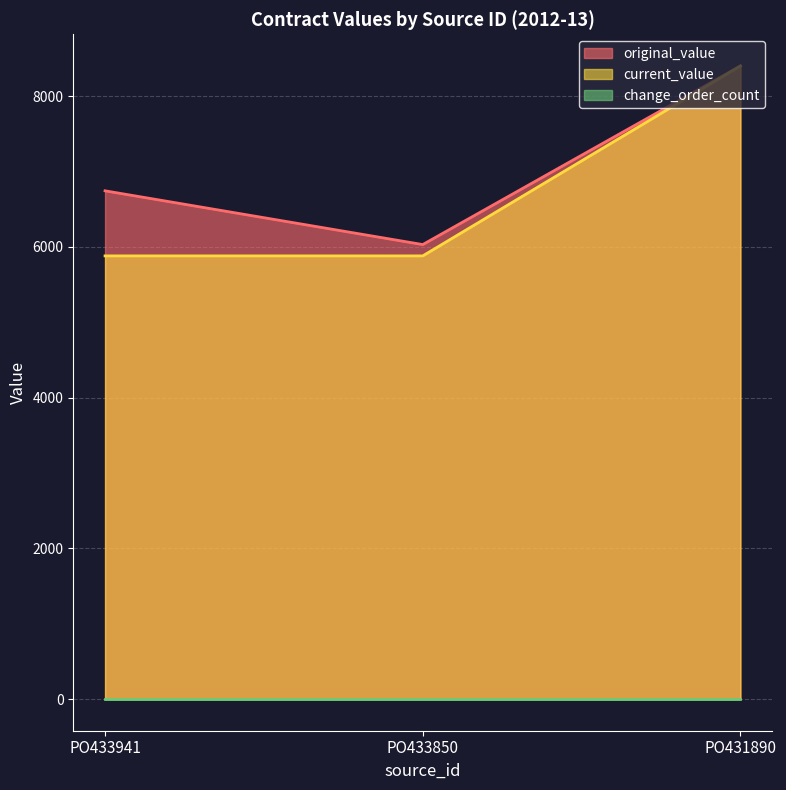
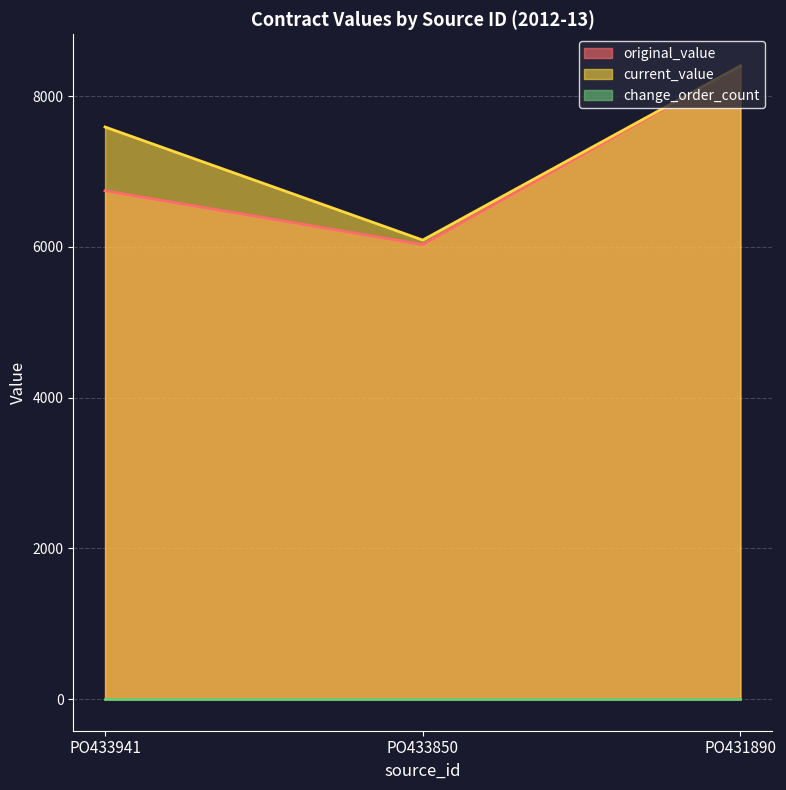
current_value, PO433941: 5900 -> 7600
current_value, PO433850: 5900 -> 6100
